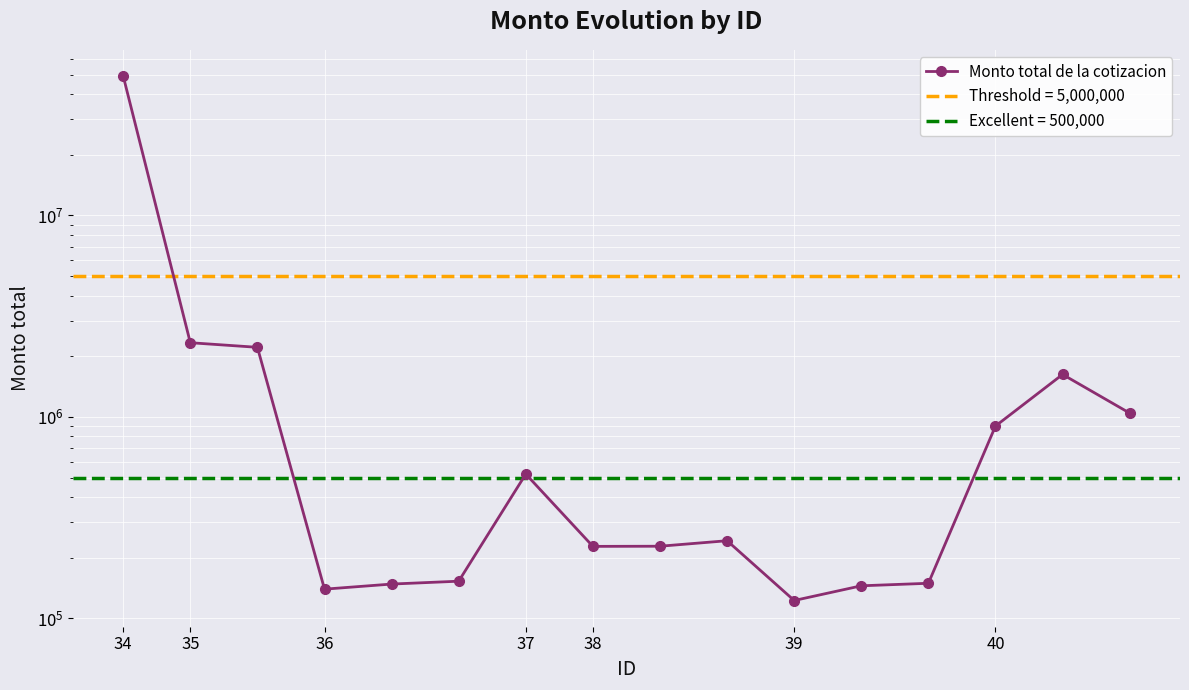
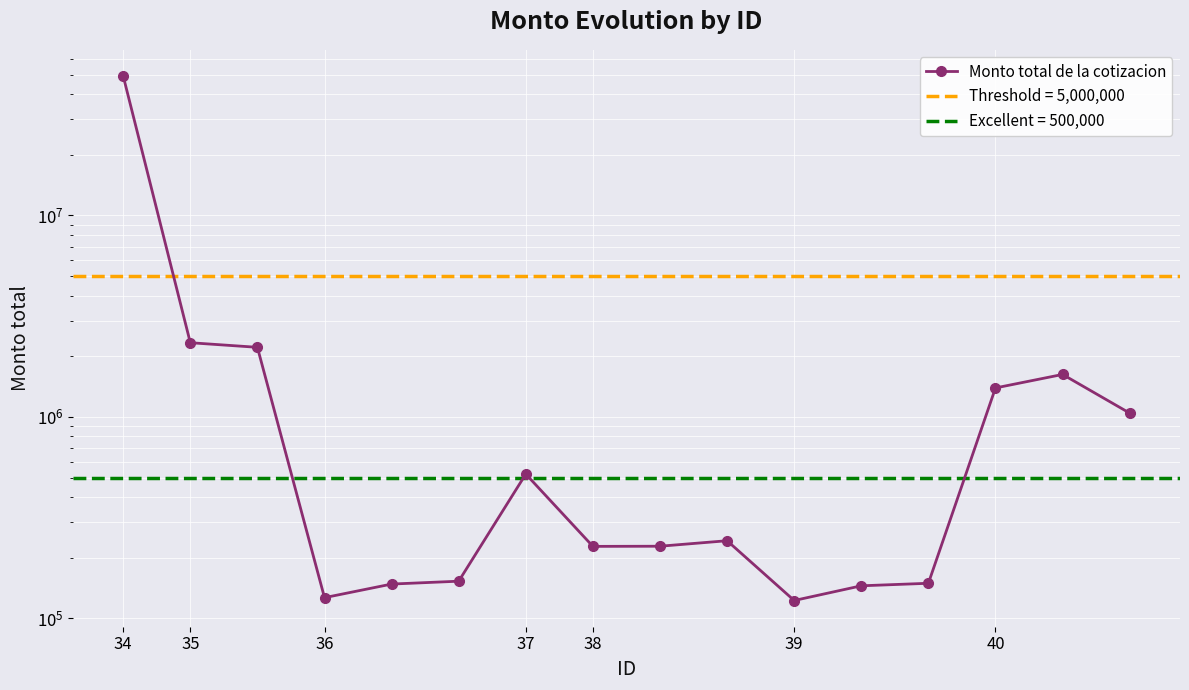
36: 140000 -> 130000
40: 900000 -> 1400000
